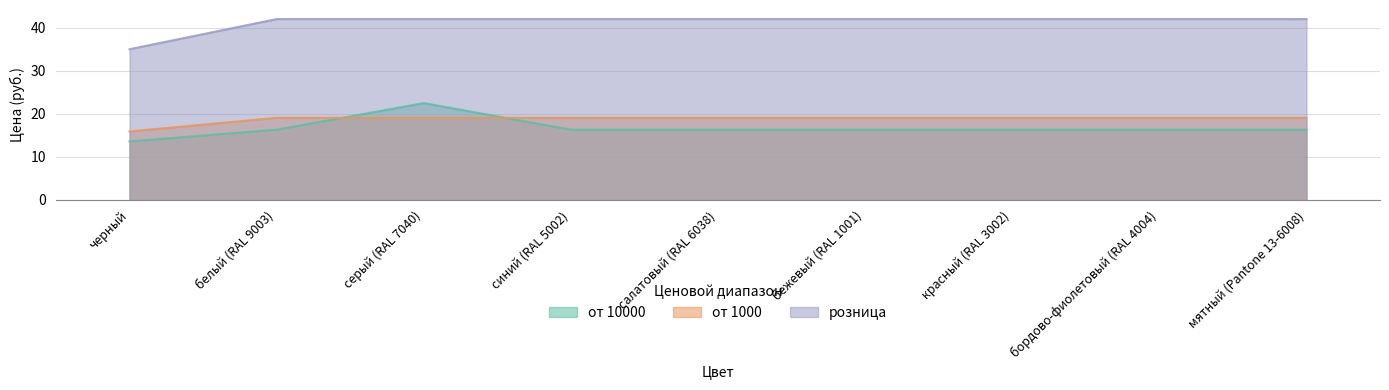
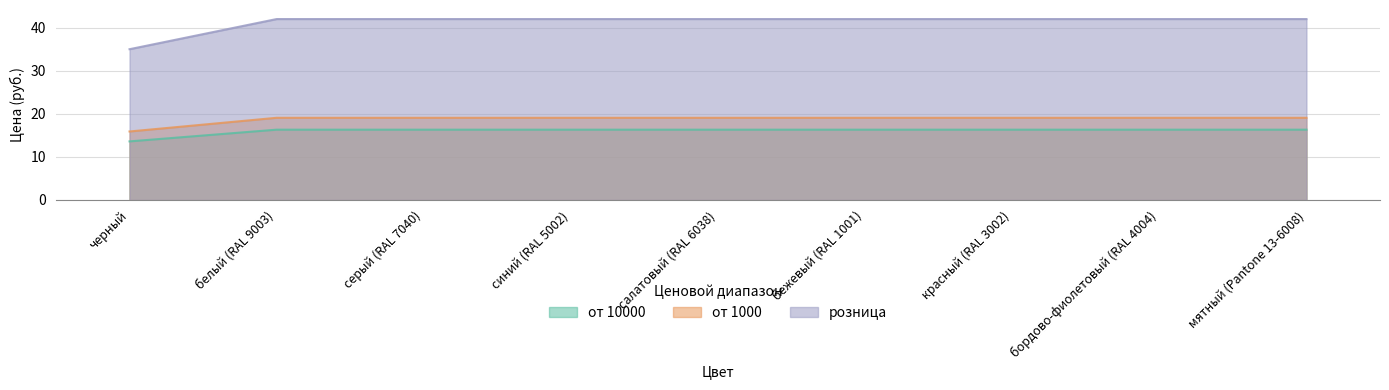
от 10000, серый (RAL 7040): 22 -> 16
